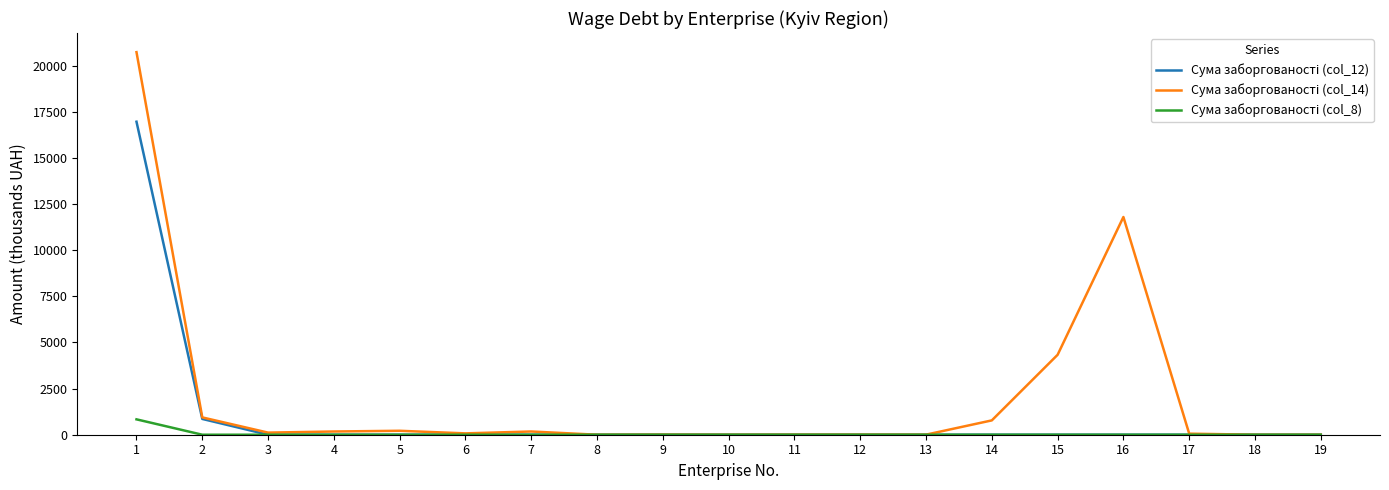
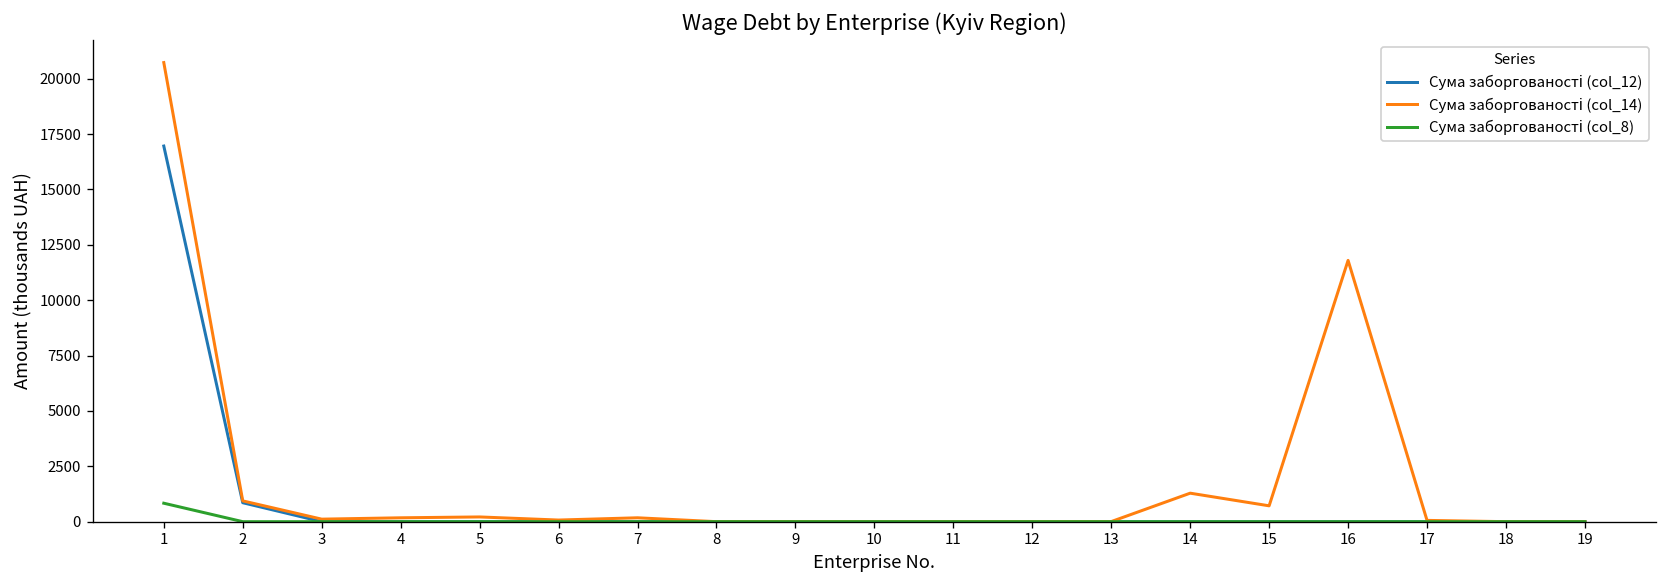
Сума заборгованості (col_14), 14: 800 -> 1300
Сума заборгованості (col_14), 15: 4300 -> 700
